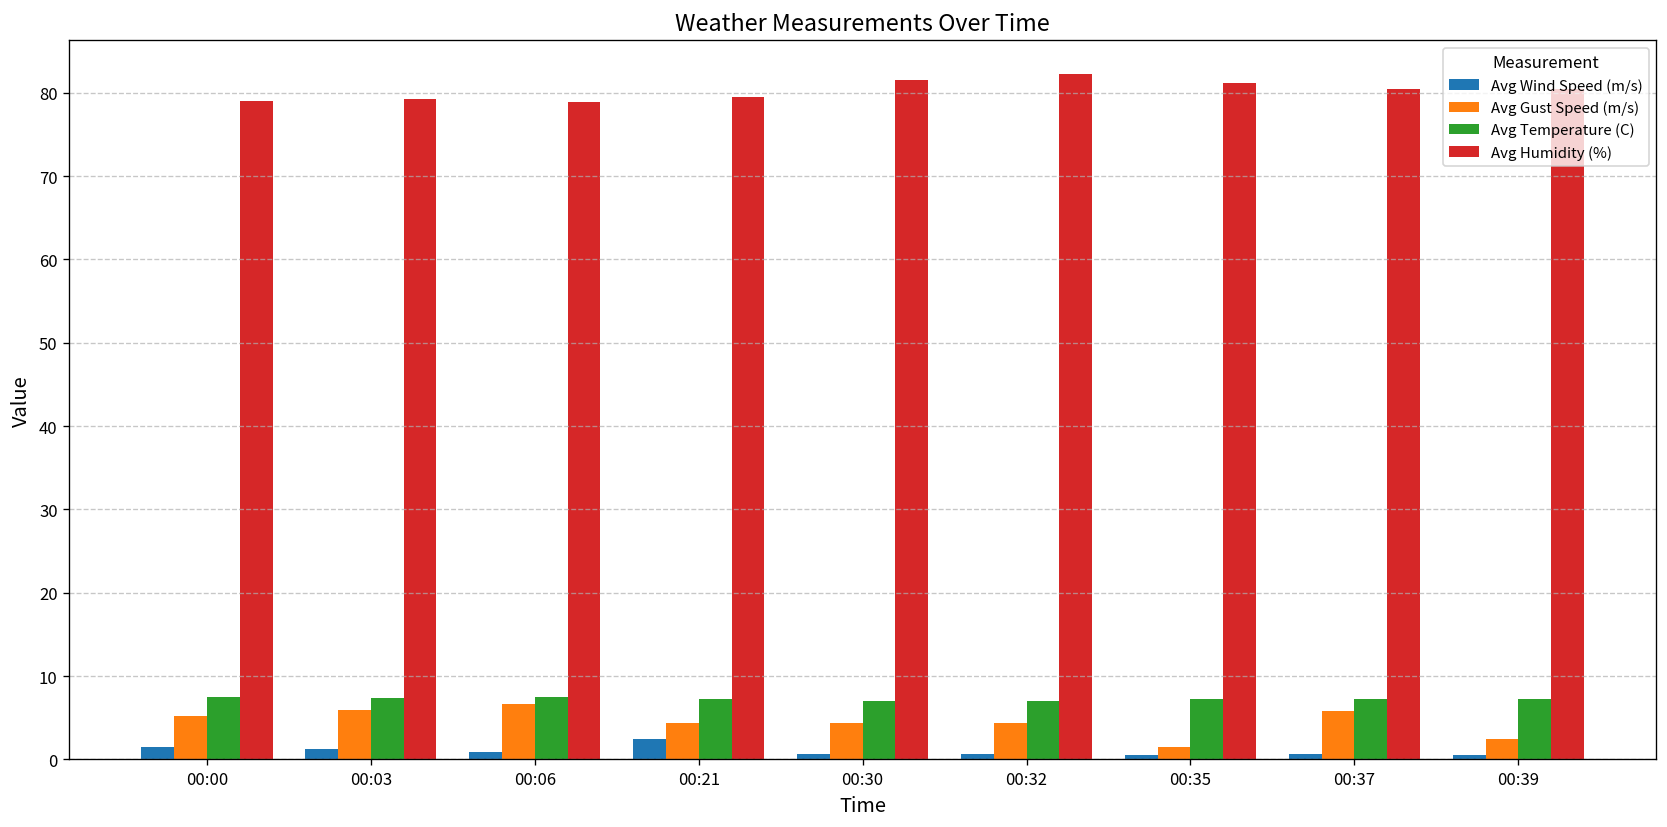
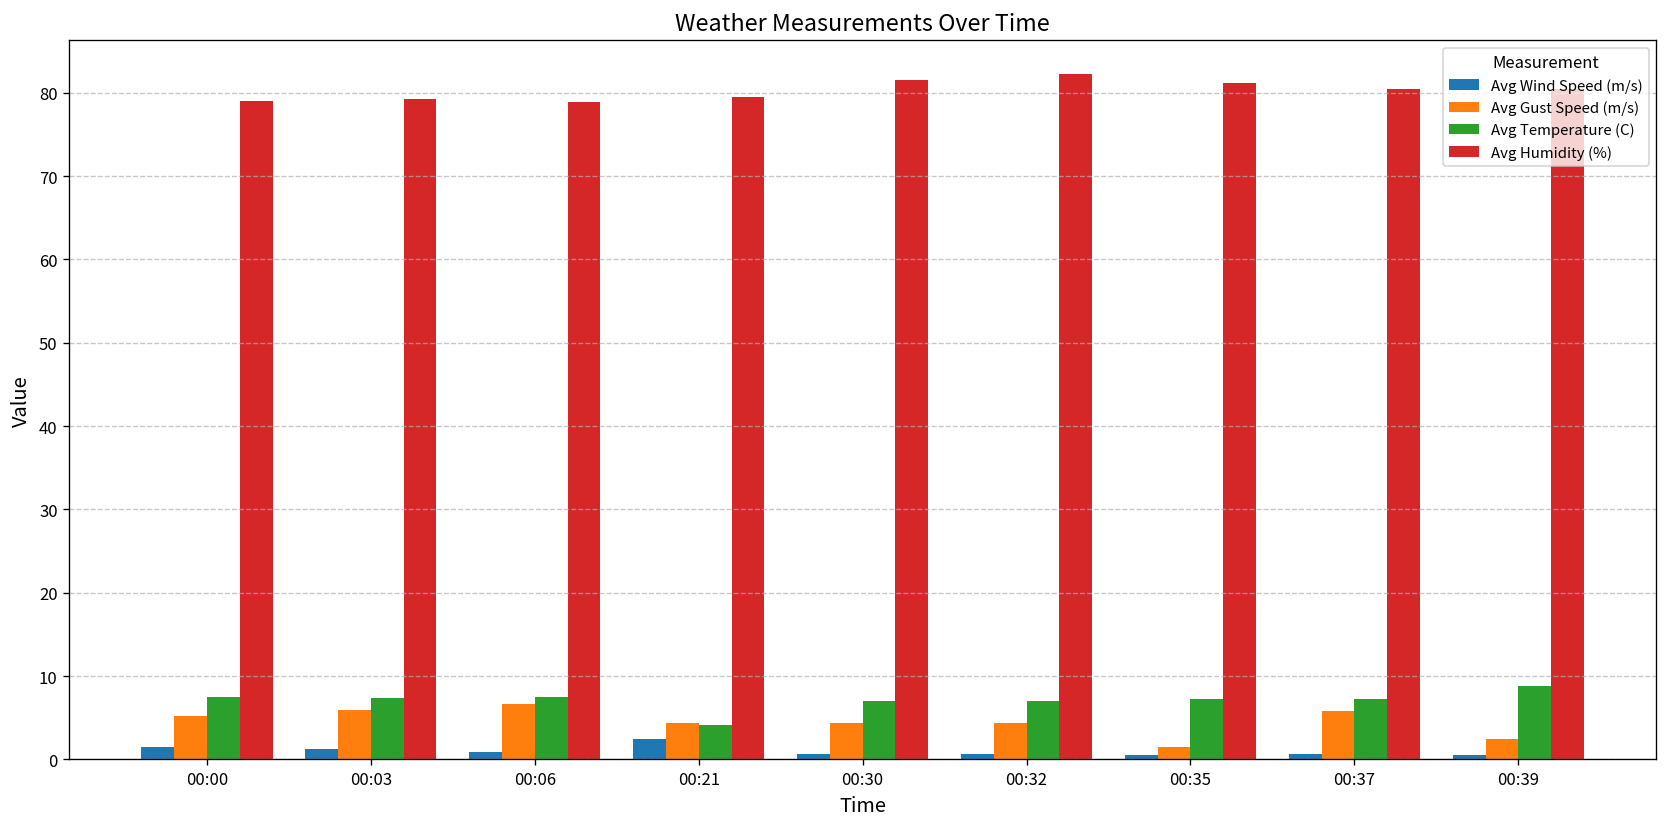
Avg Temperature (C), 00:21: 7 -> 4
Avg Temperature (C), 00:39: 7 -> 9
